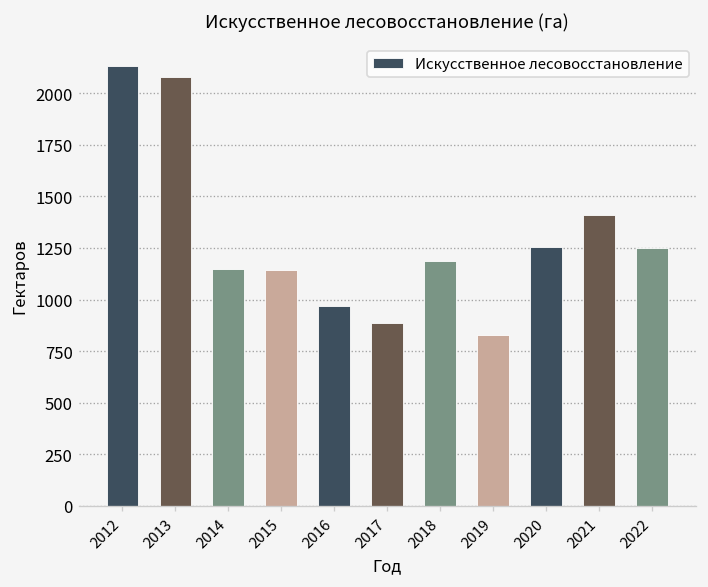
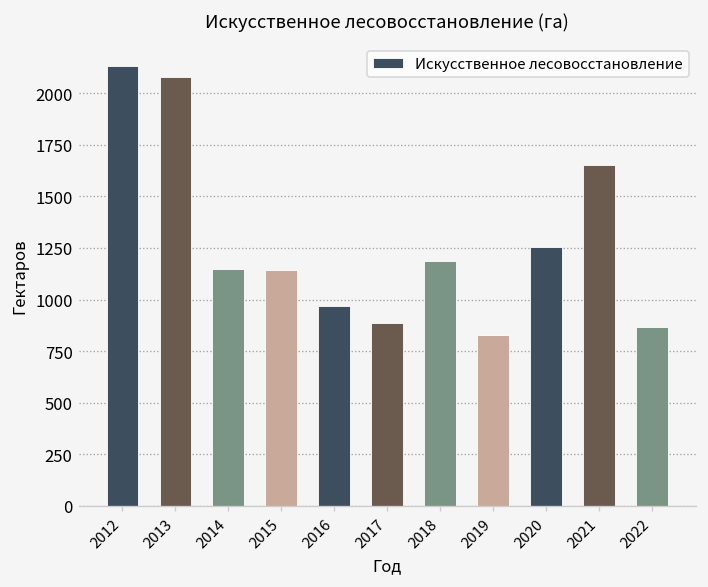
2021: 1410 -> 1650
2022: 1250 -> 870
